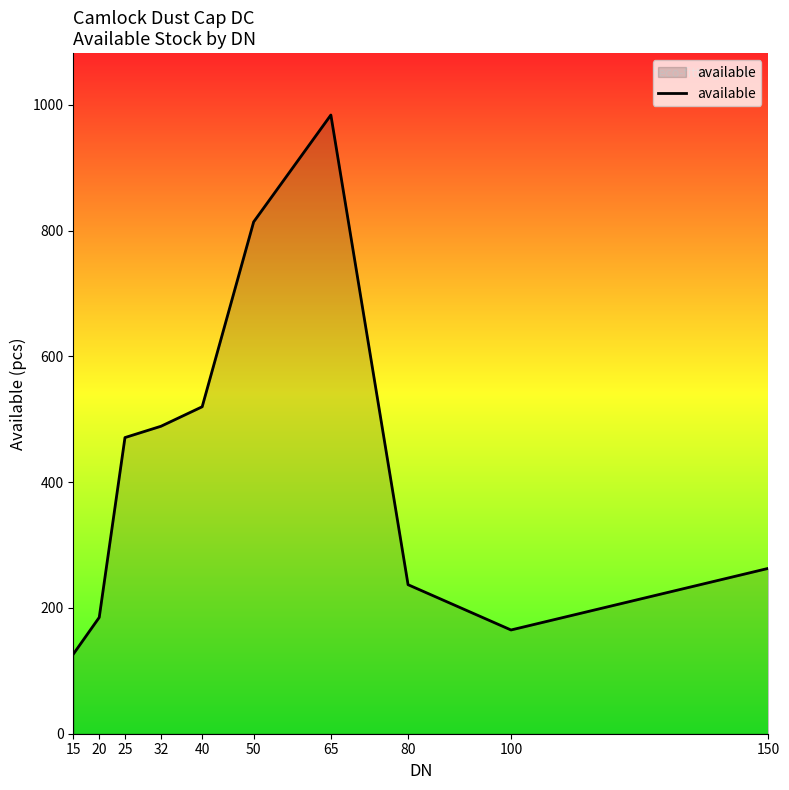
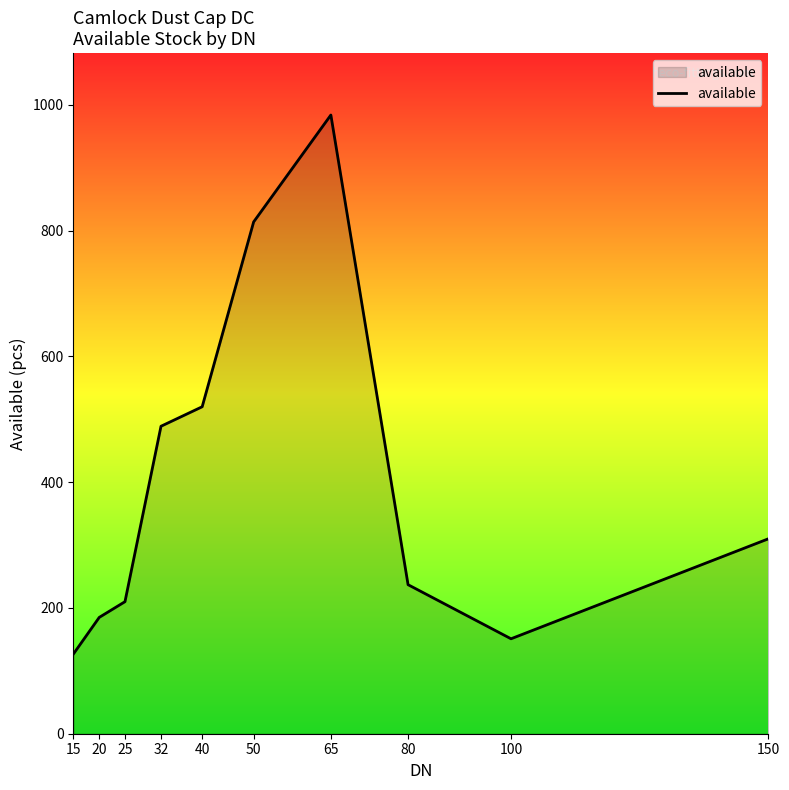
25: 470 -> 210
100: 170 -> 150
150: 260 -> 310
